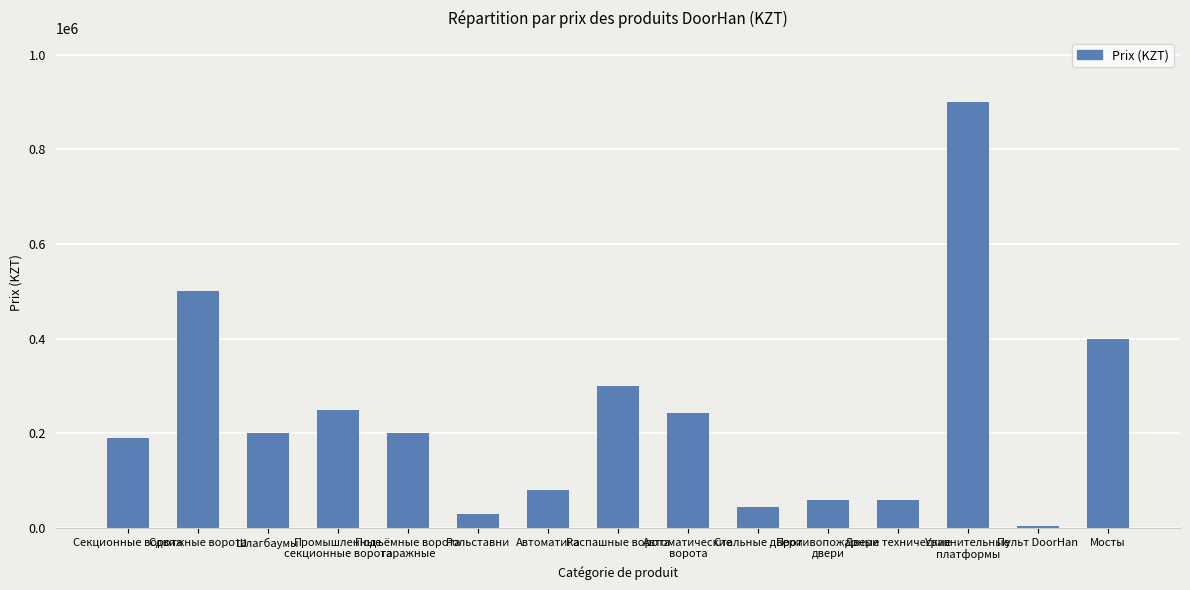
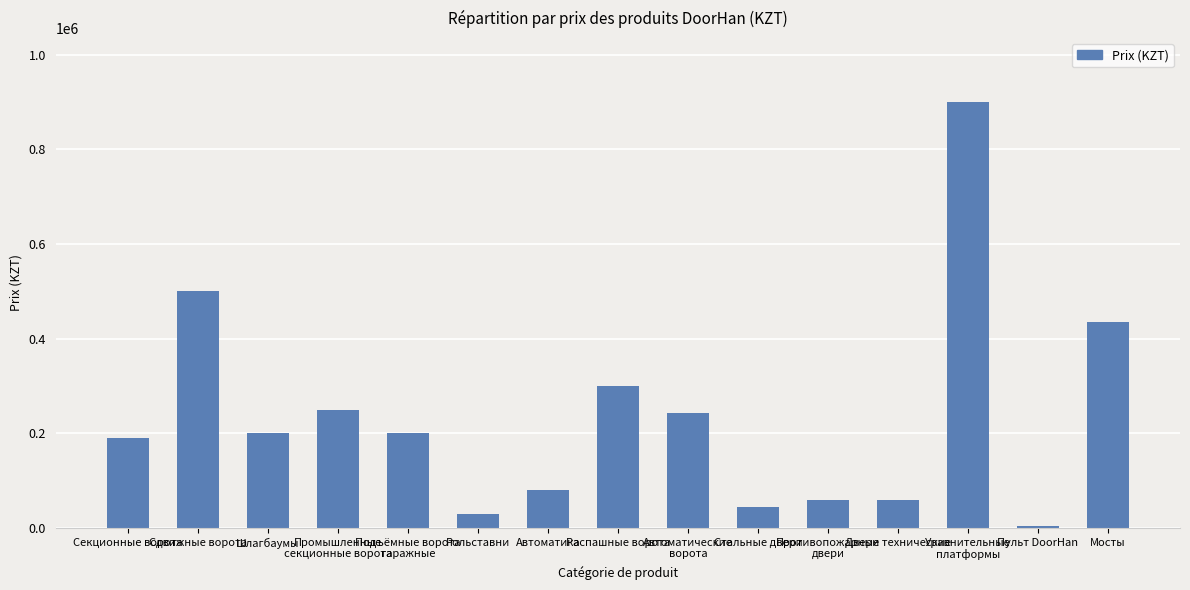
Мосты: 400000 -> 430000
